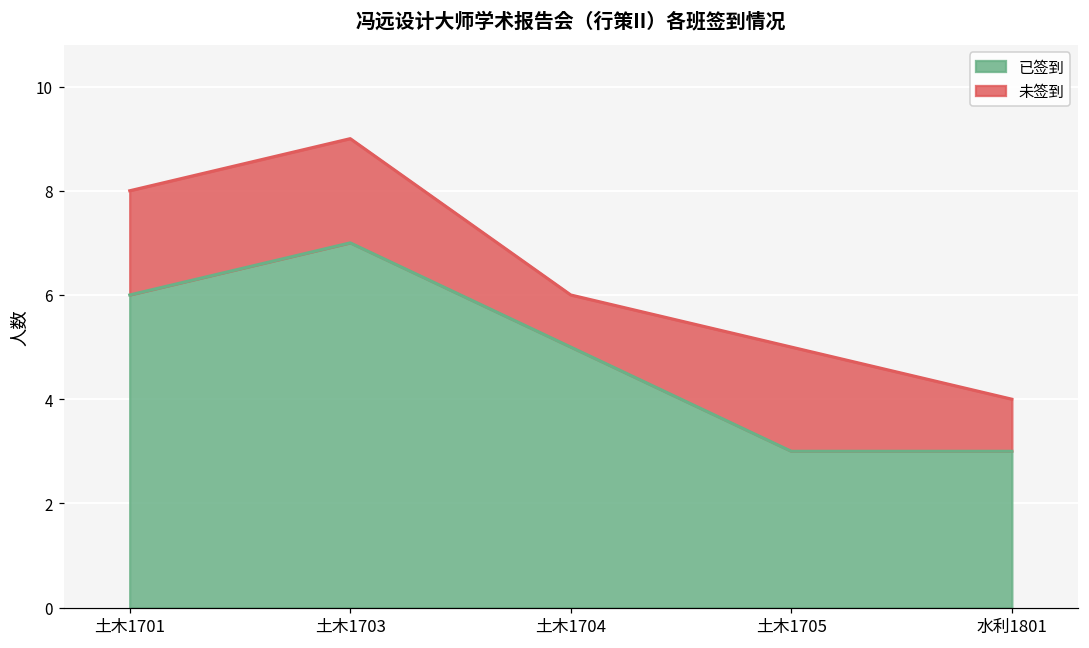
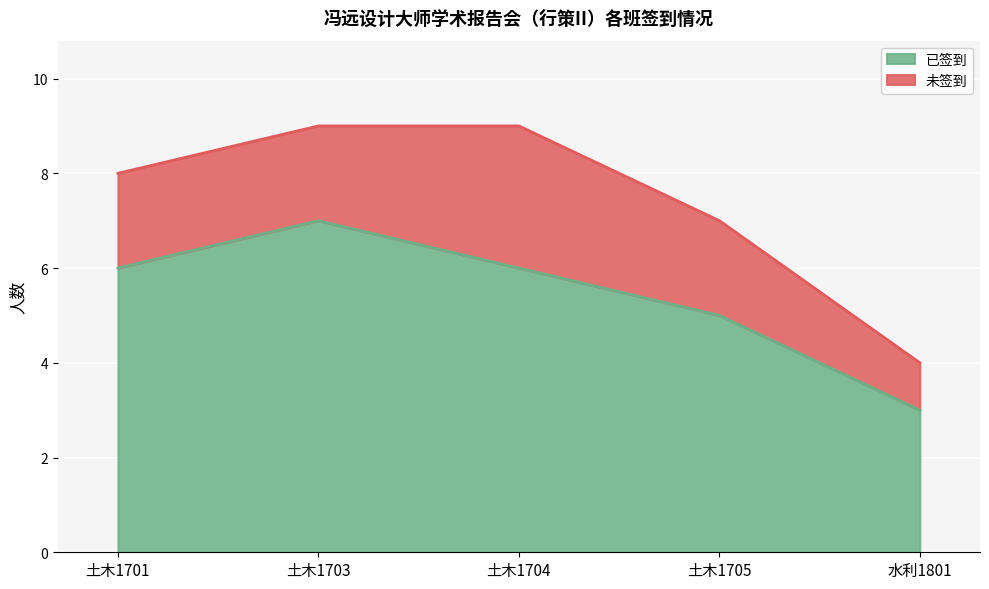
已签到, 土木1704: 5 -> 6
未签到, 土木1704: 1 -> 3
已签到, 土木1705: 3 -> 5
